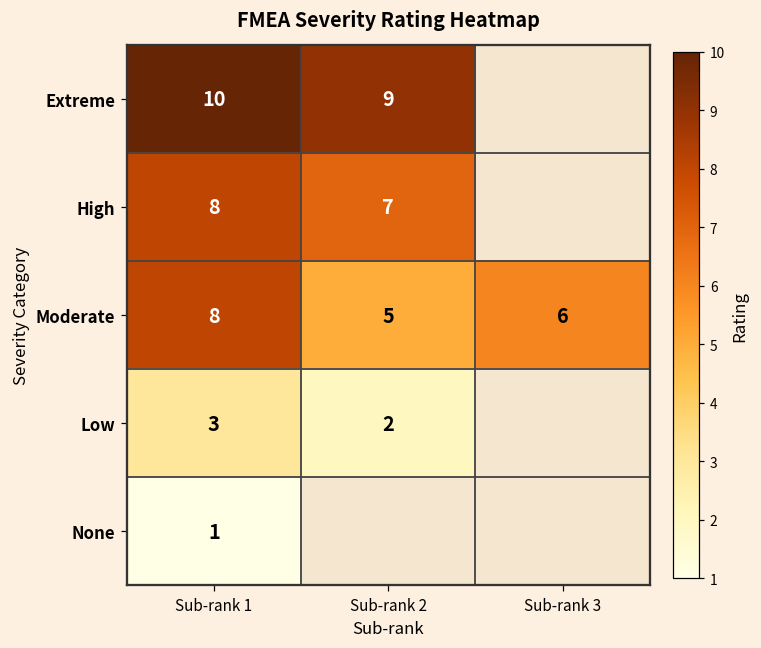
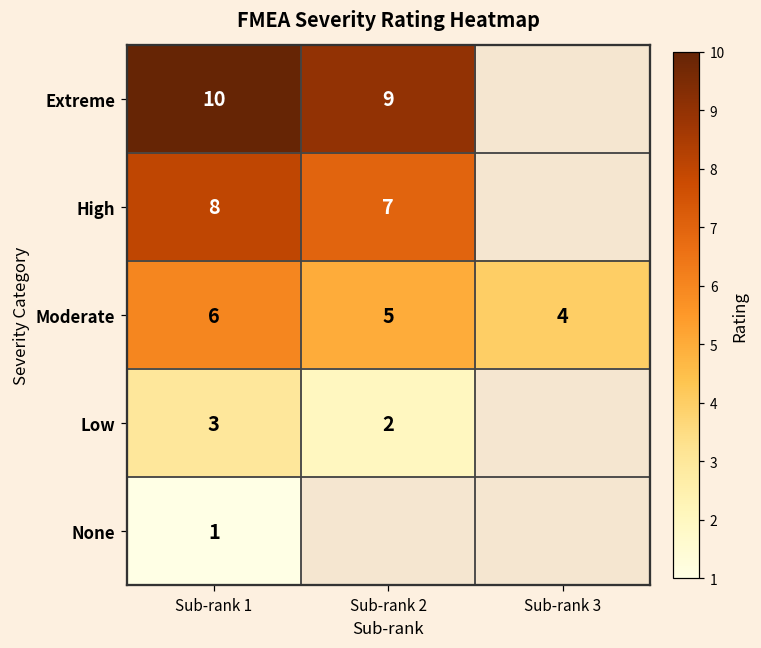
Moderate, Sub-rank 1: 8 -> 6
Moderate, Sub-rank 3: 6 -> 4
